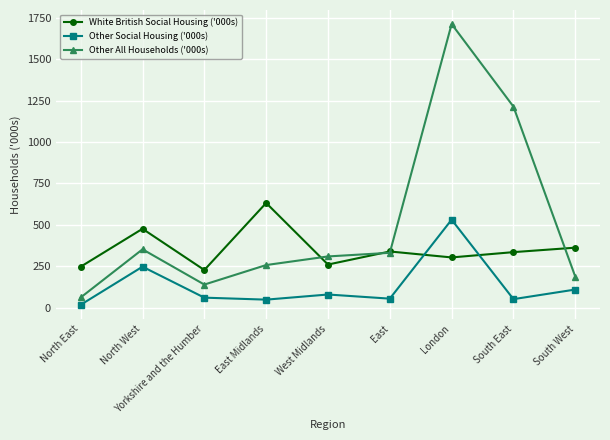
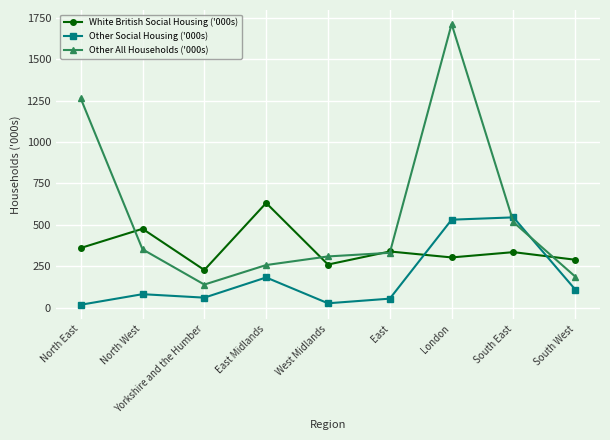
White British Social Housing ('000s), North East: 250 -> 360
Other All Households ('000s), North East: 60 -> 1260
Other Social Housing ('000s), North West: 250 -> 80
Other Social Housing ('000s), East Midlands: 50 -> 180
Other Social Housing ('000s), West Midlands: 80 -> 30
Other Social Housing ('000s), South East: 50 -> 550
Other All Households ('000s), South East: 1210 -> 520
White British Social Housing ('000s), South West: 360 -> 290
